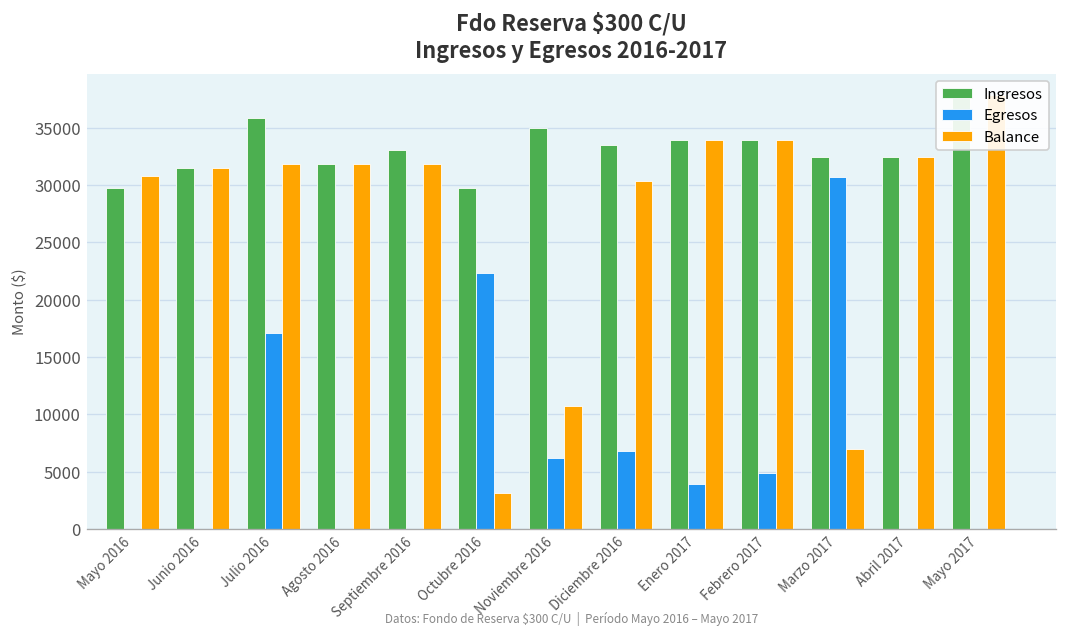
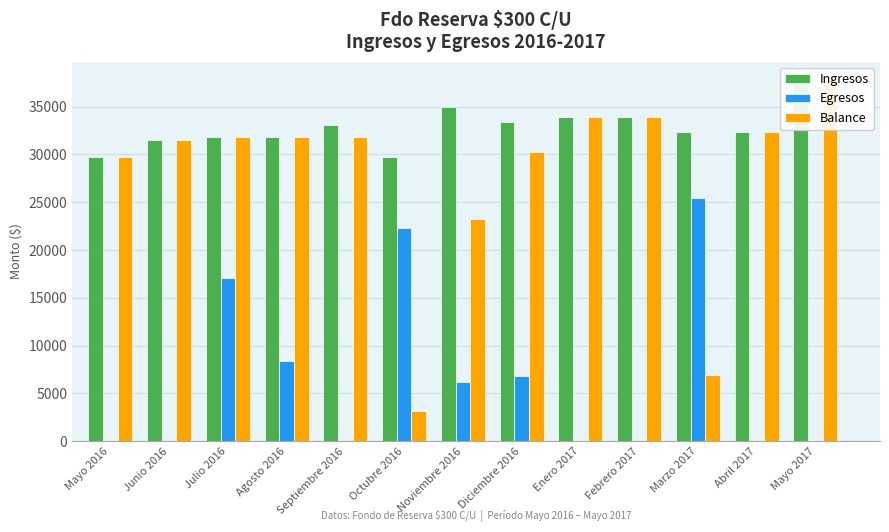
Balance, Mayo 2016: 31000 -> 30000
Ingresos, Julio 2016: 36000 -> 32000
Egresos, Agosto 2016: 0 -> 8000
Balance, Noviembre 2016: 11000 -> 23000
Egresos, Enero 2017: 4000 -> 0
Egresos, Febrero 2017: 5000 -> 0
Egresos, Marzo 2017: 31000 -> 25000
